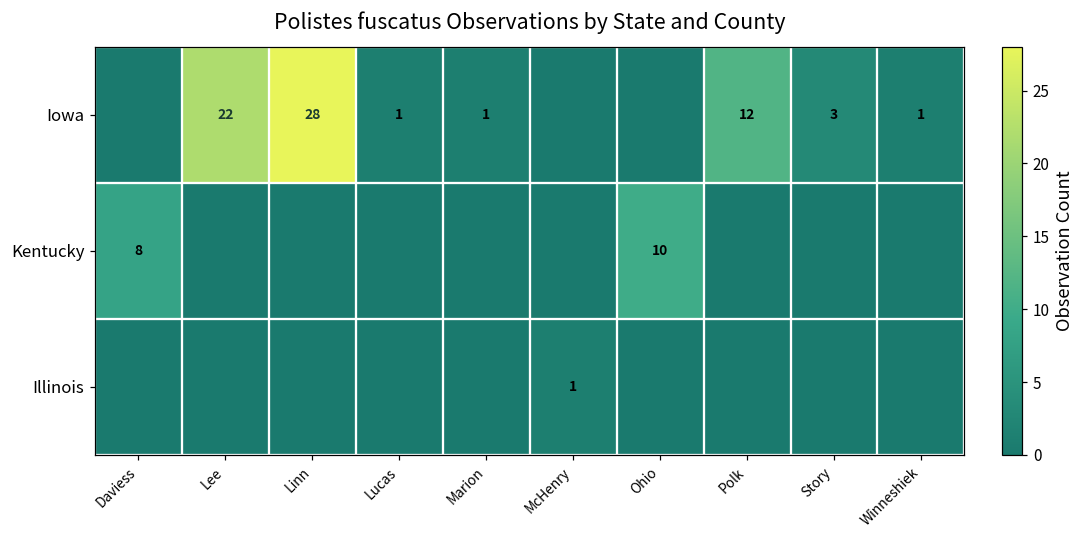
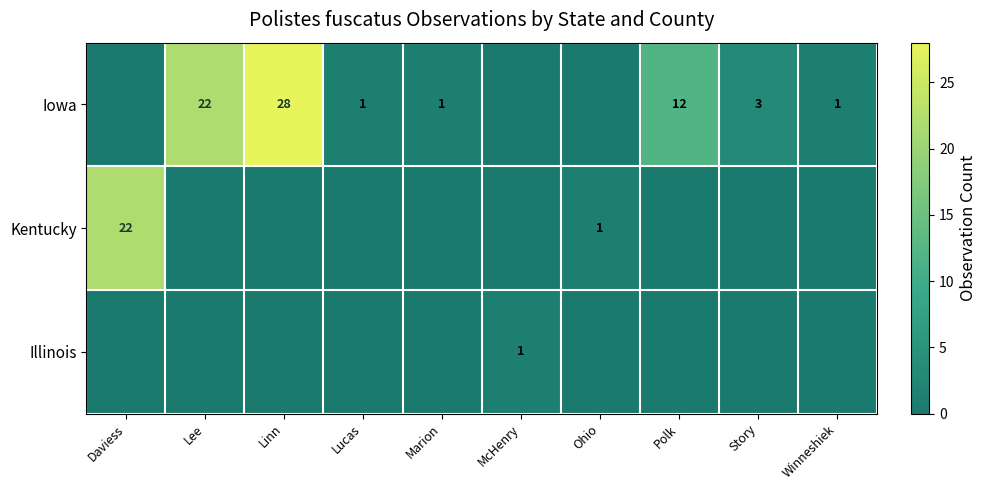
Kentucky, Daviess: 8 -> 22
Kentucky, Ohio: 10 -> 1
